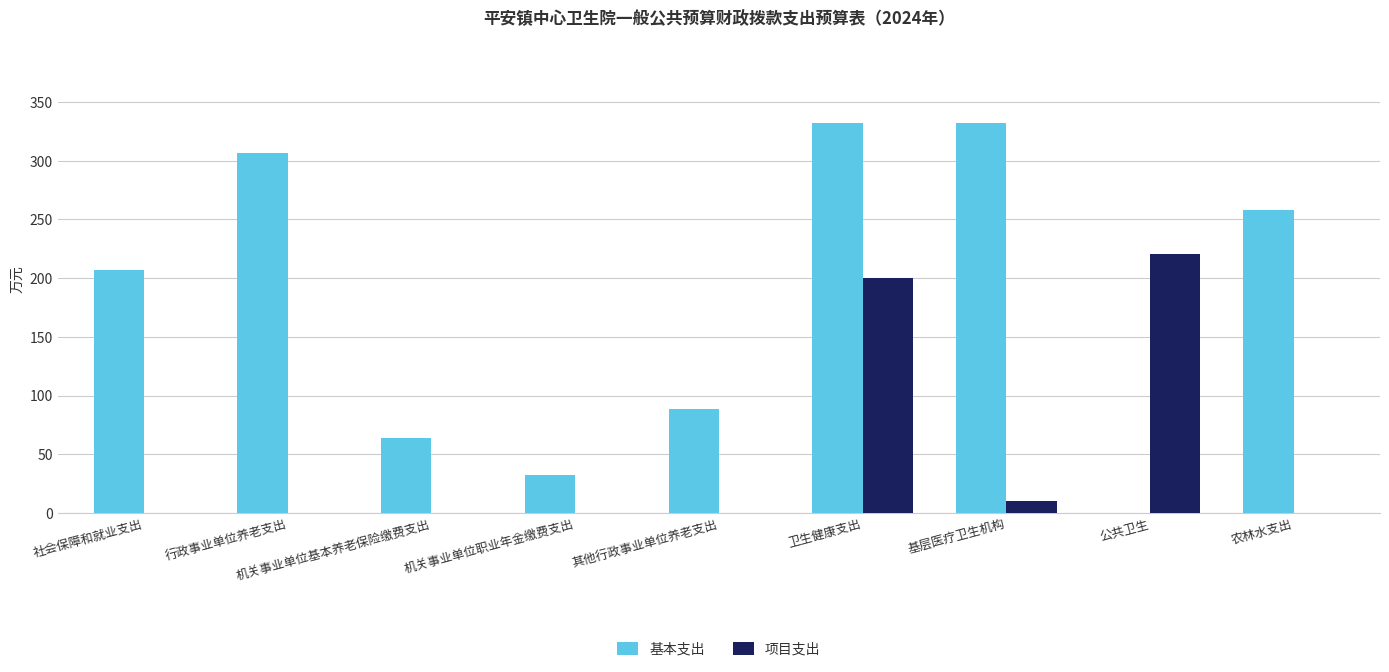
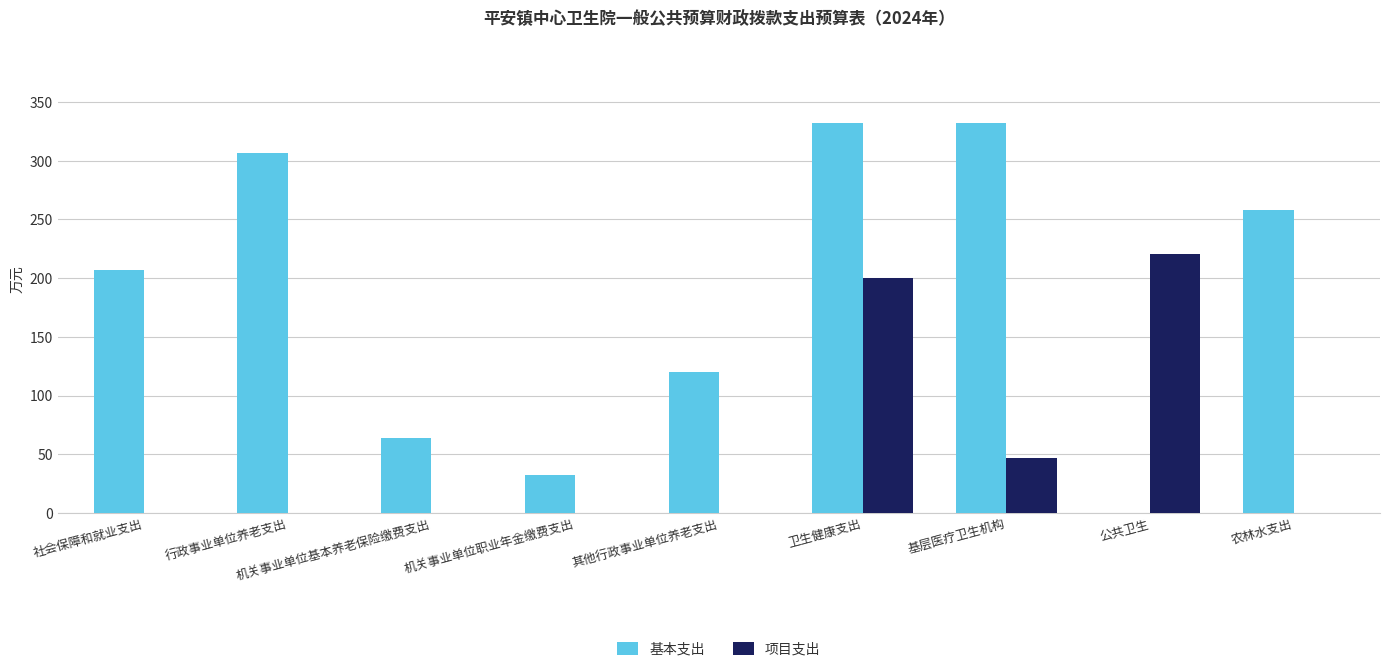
基本支出, 其他行政事业单位养老支出: 89 -> 120
项目支出, 基层医疗卫生机构: 10 -> 46
